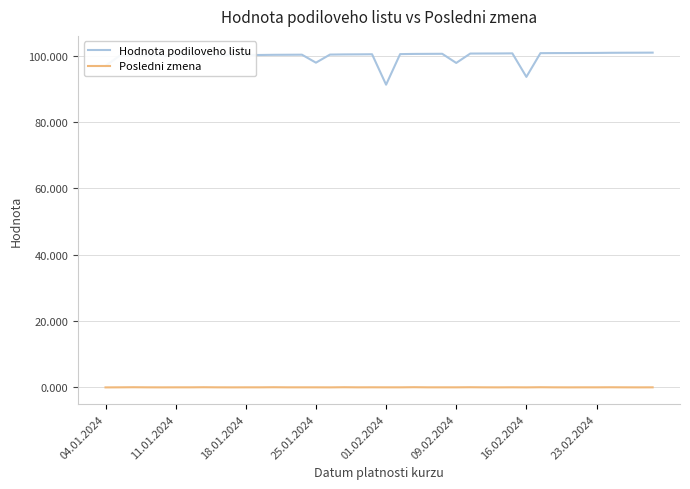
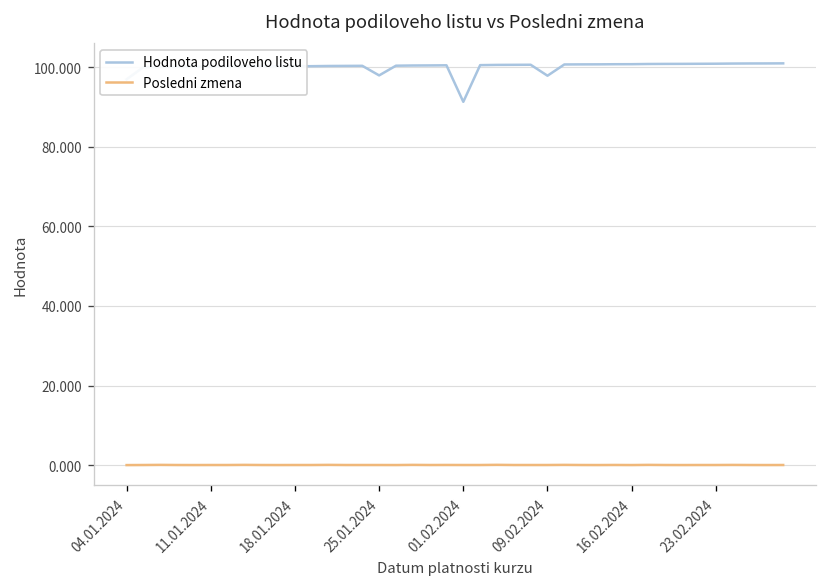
Hodnota podiloveho listu, 16.02.2024: 94 -> 101
